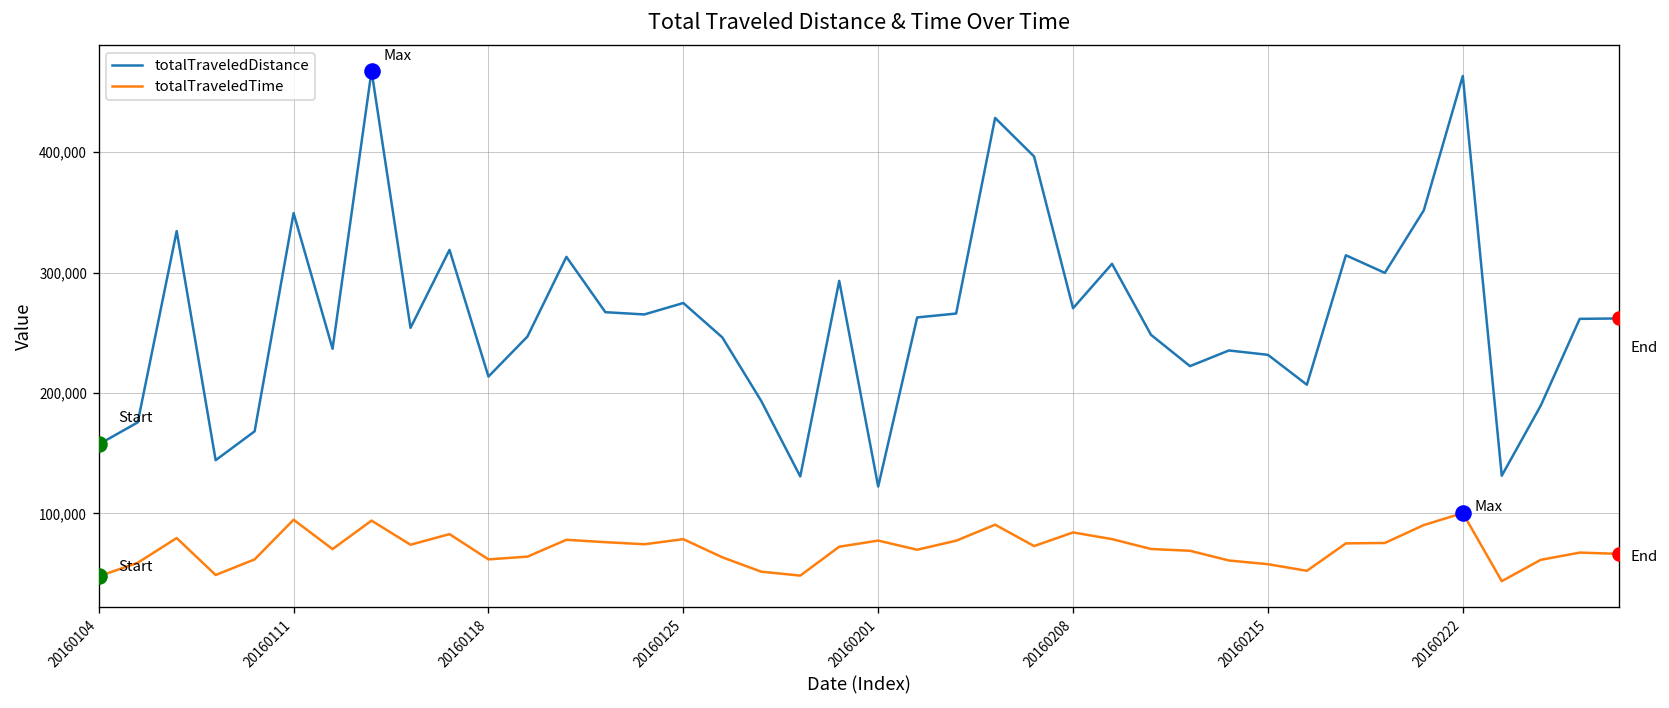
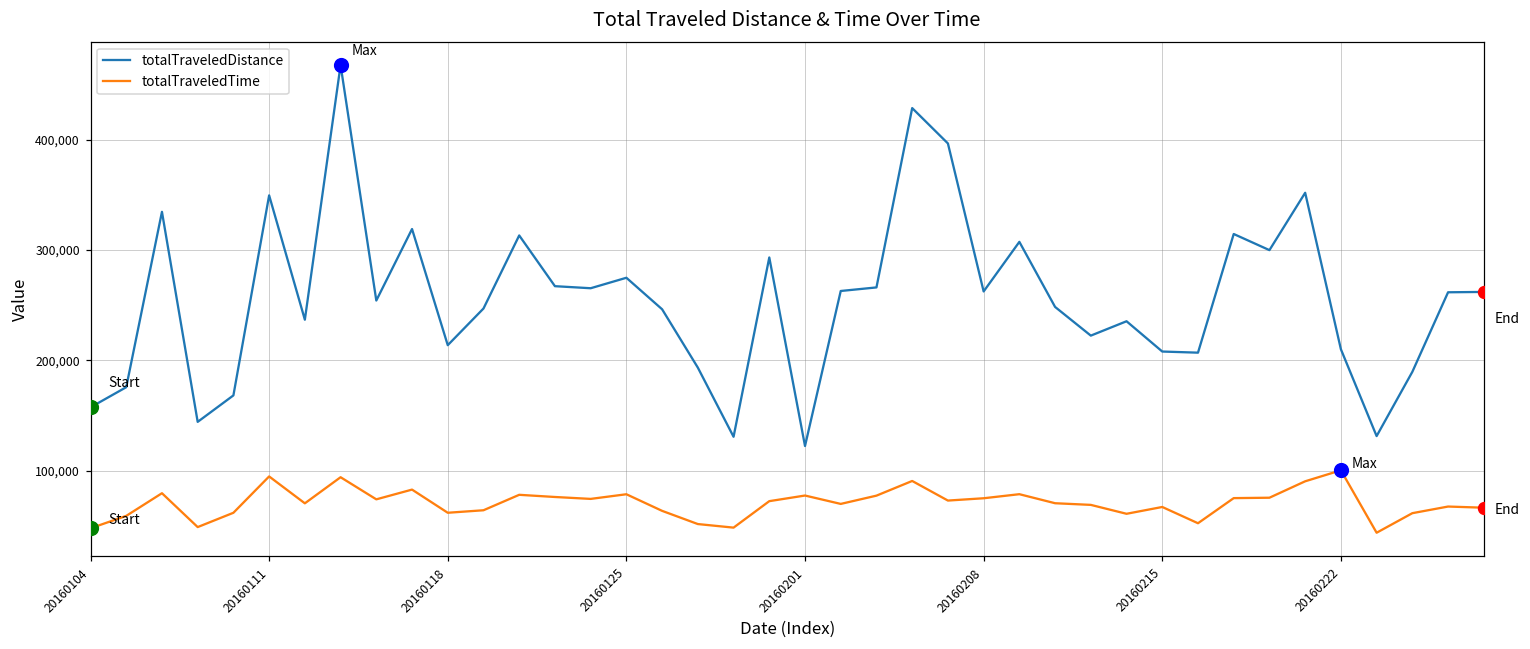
totalTraveledDistance, 20160208: 270,000 -> 262,000
totalTraveledTime, 20160208: 84,000 -> 75,000
totalTraveledDistance, 20160215: 232,000 -> 208,000
totalTraveledTime, 20160215: 58,000 -> 67,000
totalTraveledDistance, 20160222: 463,000 -> 210,000
